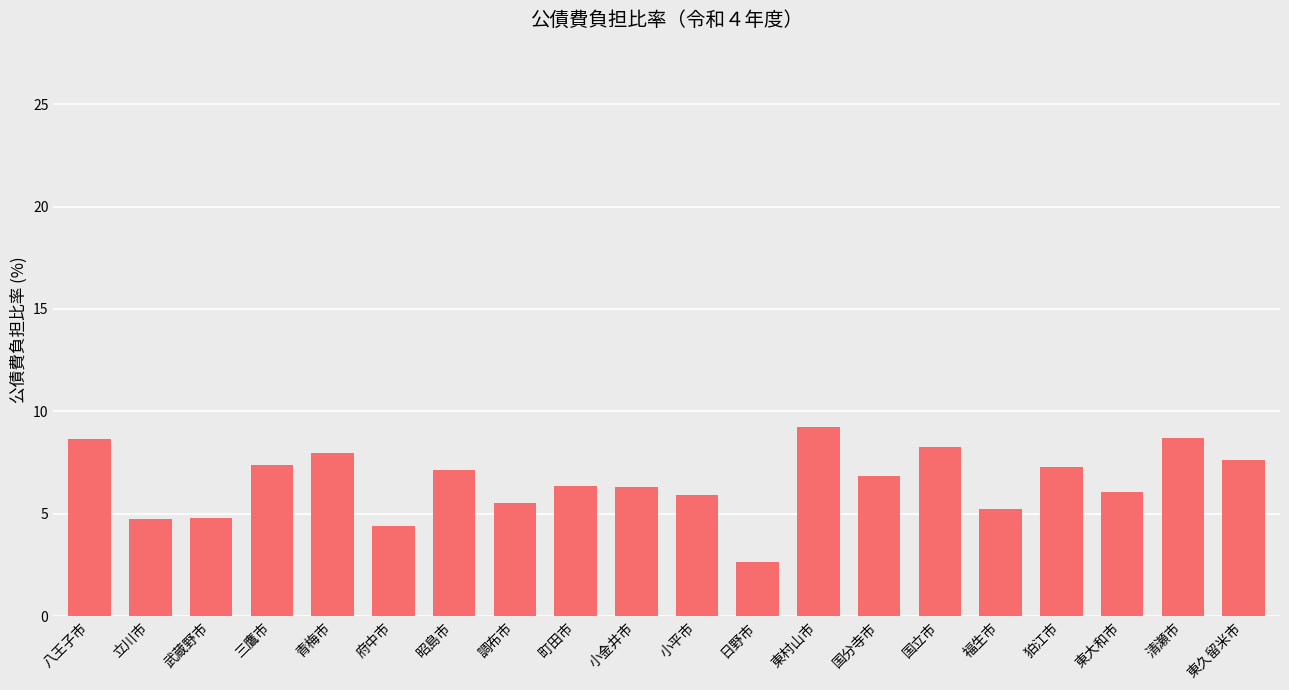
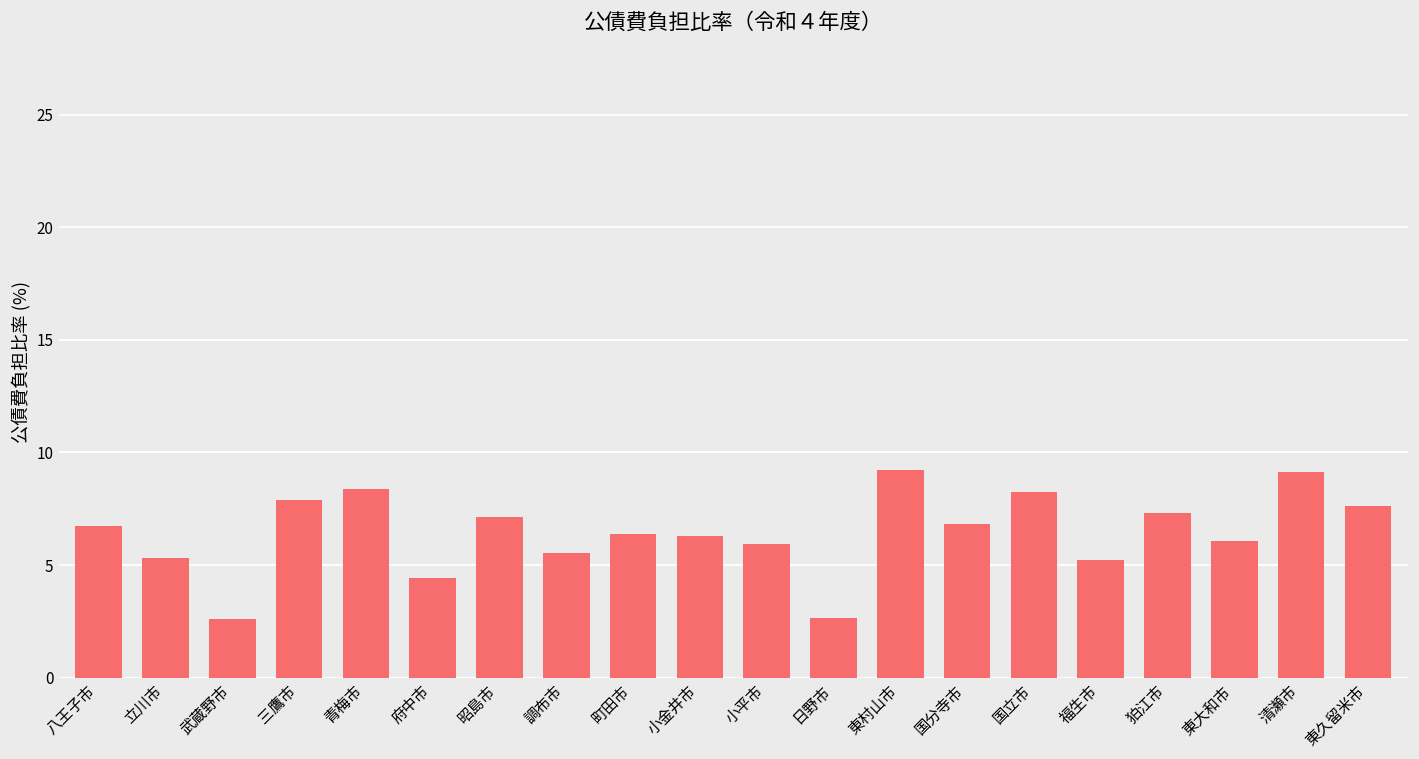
八王子市: 8.6 -> 6.8
立川市: 4.7 -> 5.3
武蔵野市: 4.8 -> 2.6
三鷹市: 7.4 -> 7.9
青梅市: 7.9 -> 8.4
清瀬市: 8.7 -> 9.1
